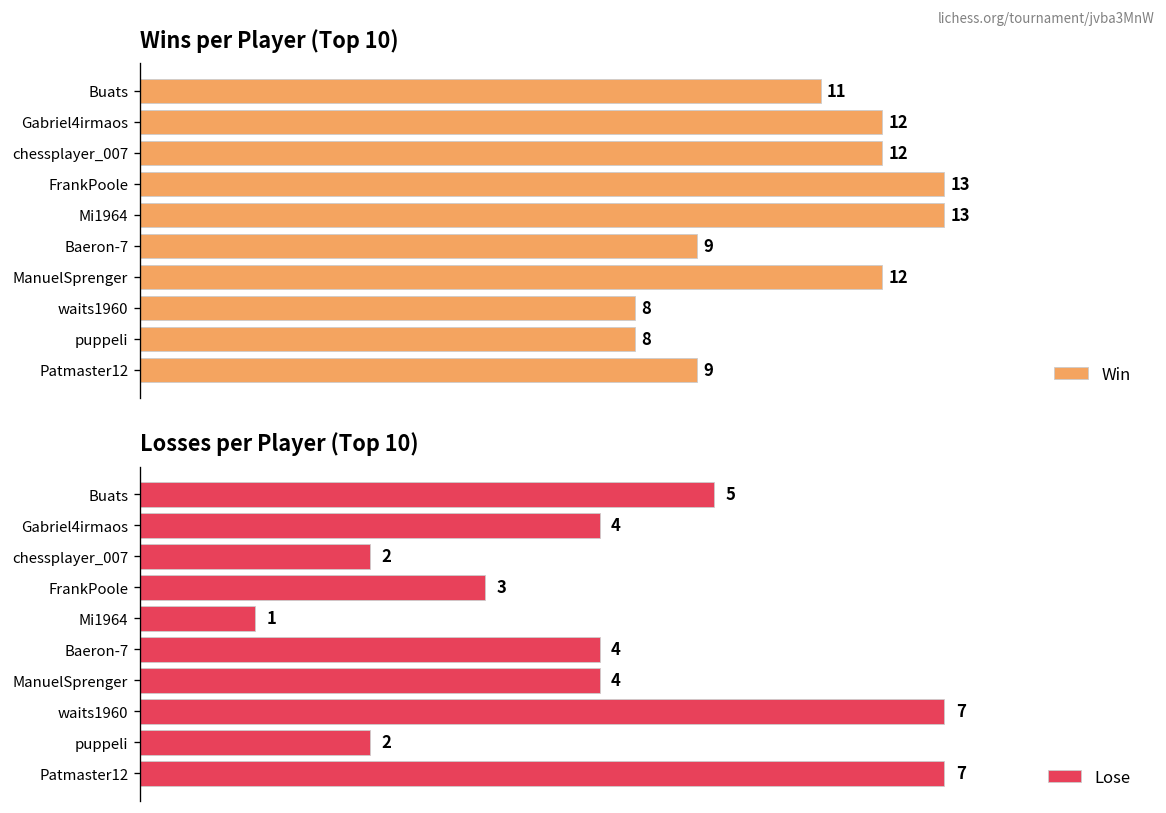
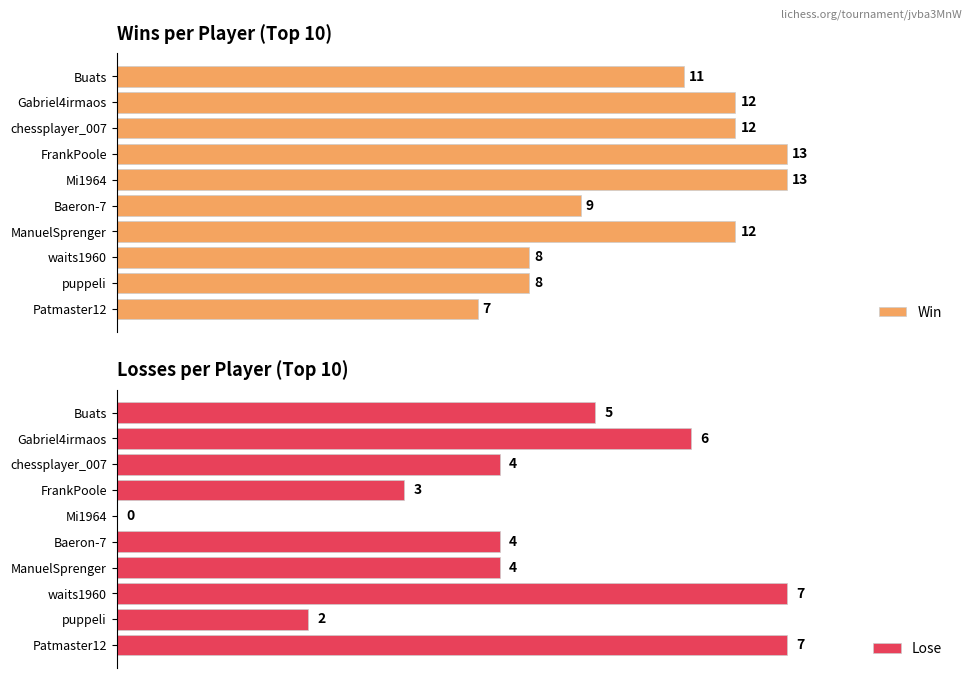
Wins per Player (Top 10), Patmaster12: 9 -> 7
Losses per Player (Top 10), Gabriel4irmaos: 4 -> 6
Losses per Player (Top 10), chessplayer_007: 2 -> 4
Losses per Player (Top 10), Mi1964: 1 -> 0
